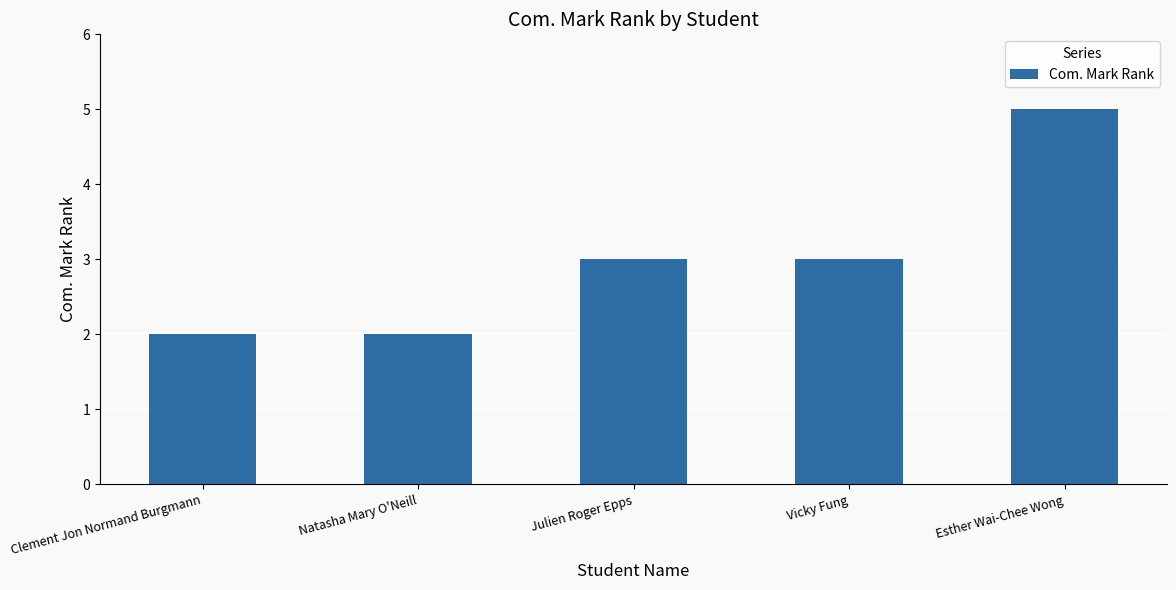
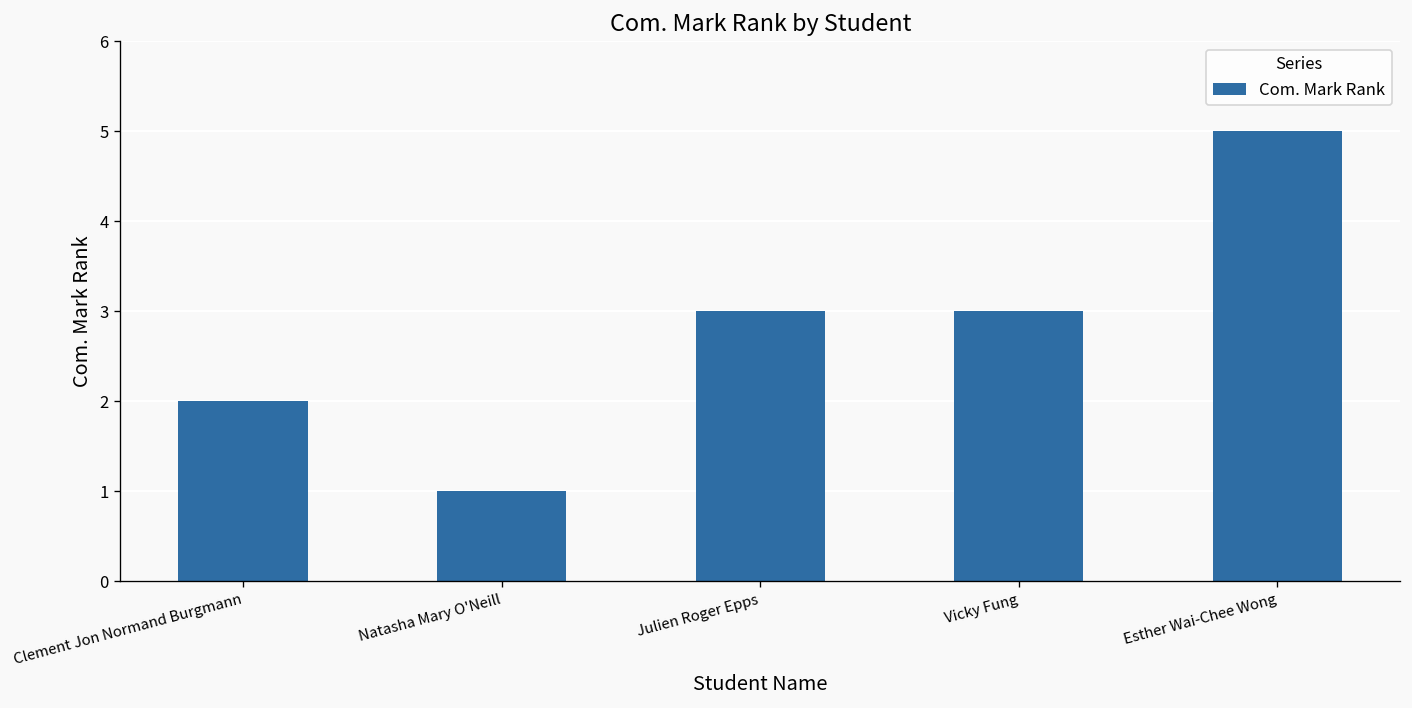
Natasha Mary O'Neill: 2 -> 1
